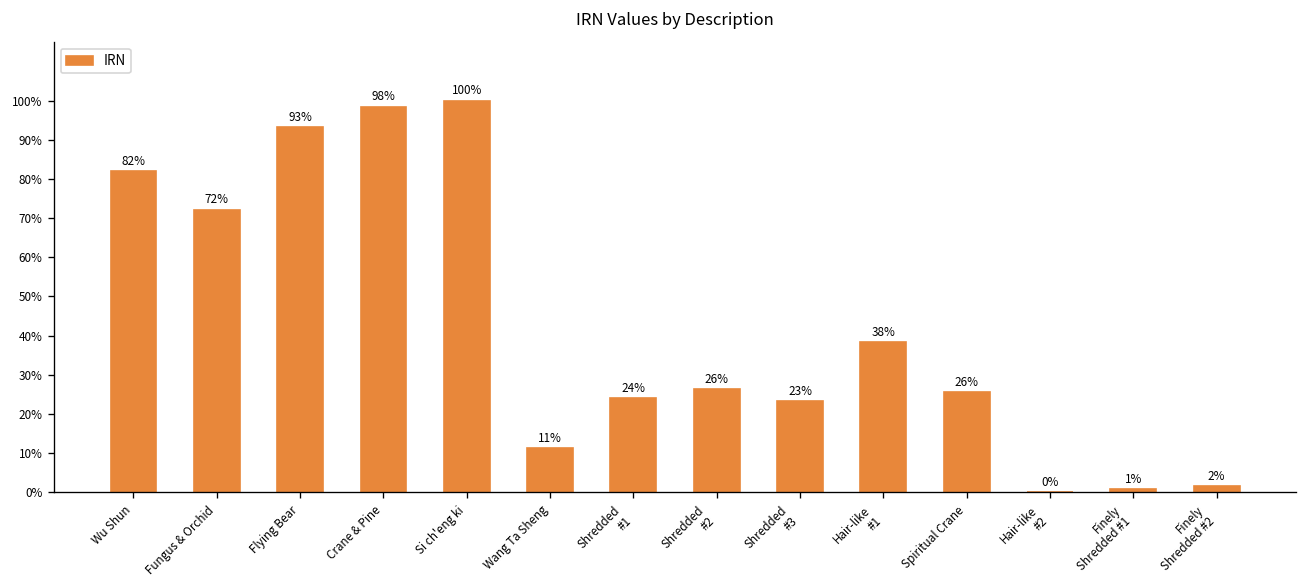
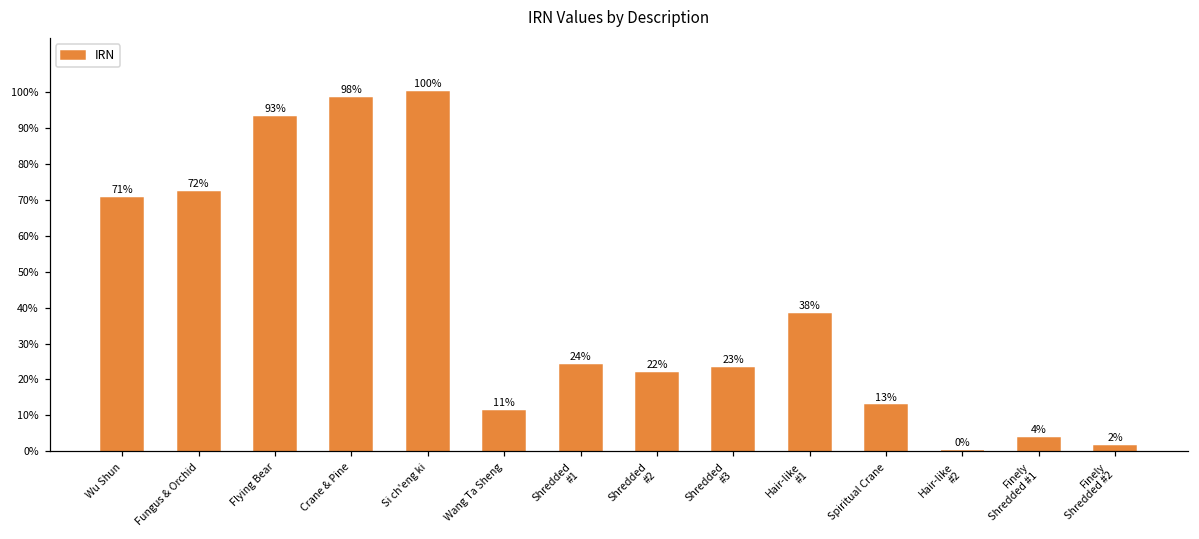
Wu Shun: 82% -> 71%
Shredded #2: 26% -> 22%
Spiritual Crane: 26% -> 13%
Finely Shredded #1: 1% -> 4%
